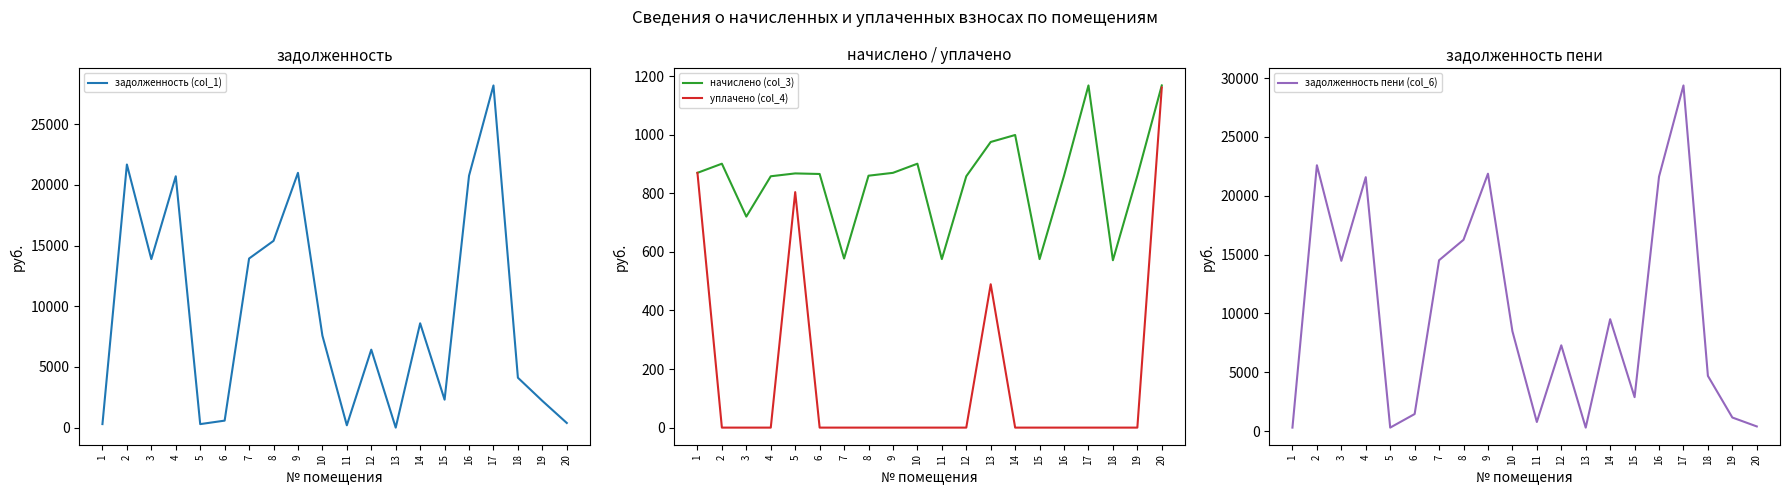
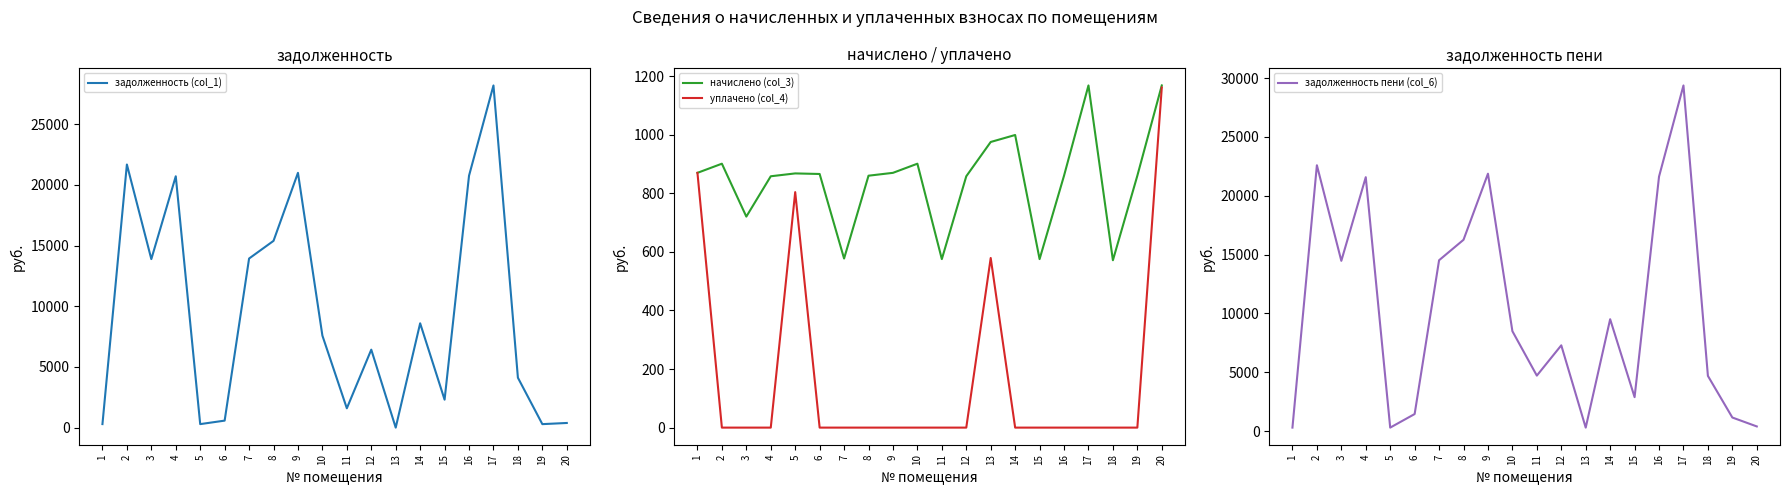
задолженность, 11: 200 -> 1600
задолженность, 19: 2200 -> 300
начислено / уплачено, уплачено (col_4), 13: 490 -> 580
задолженность пени, 11: 800 -> 4700
